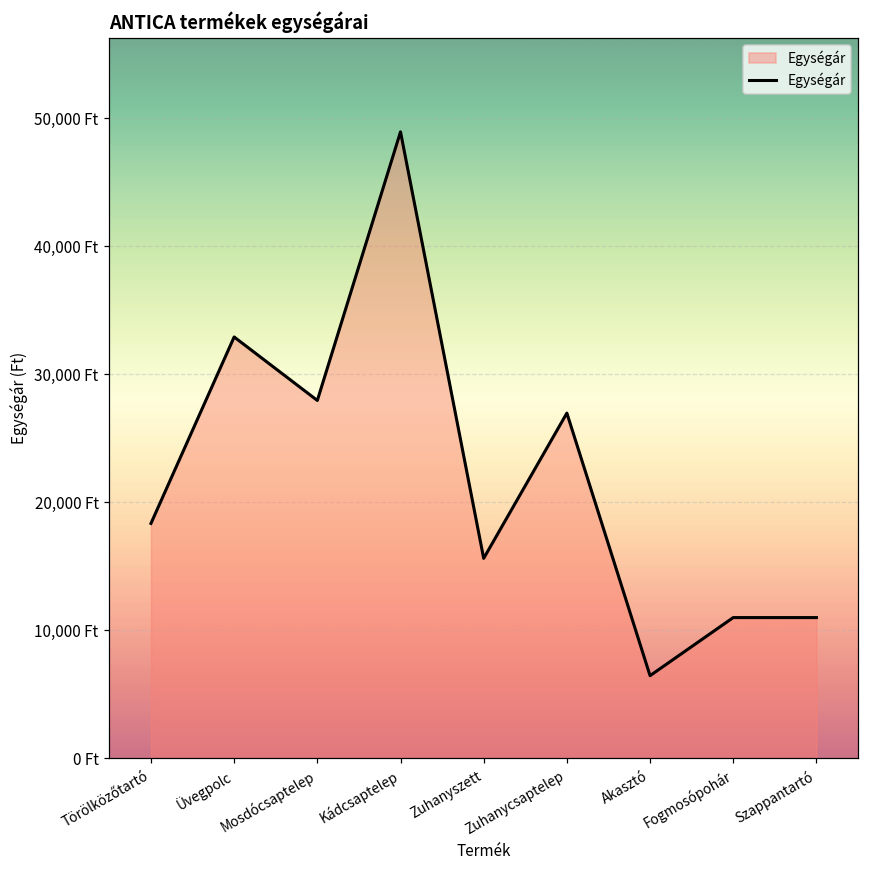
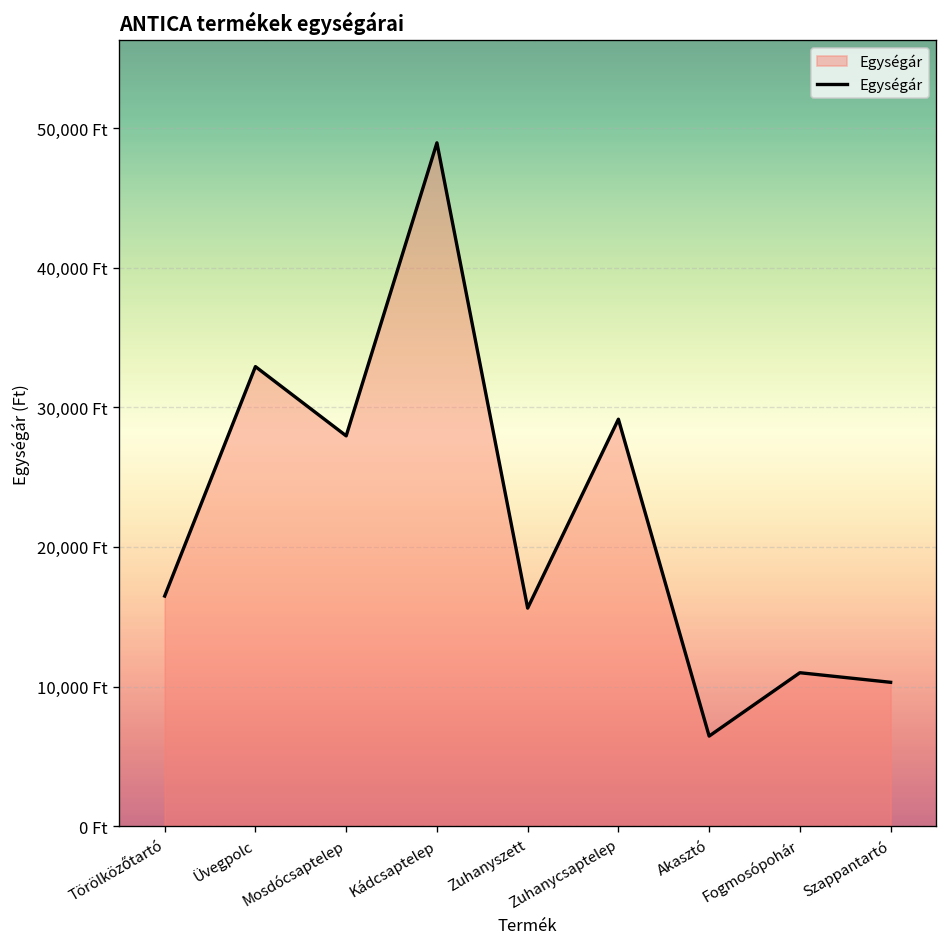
Törölközőtartó: 18,400 Ft -> 16,500 Ft
Zuhanycsaptelep: 27,000 Ft -> 29,200 Ft
Szappantartó: 11,000 Ft -> 10,300 Ft
